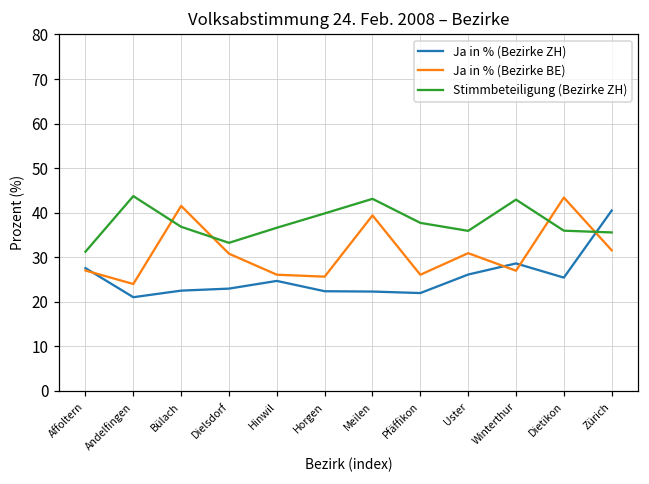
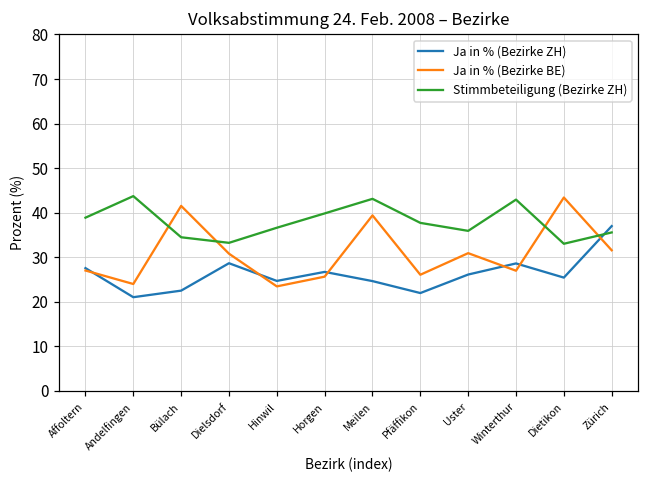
Stimmbeteiligung (Bezirke ZH), Affoltern: 31 -> 39
Stimmbeteiligung (Bezirke ZH), Bülach: 37 -> 34
Ja in % (Bezirke ZH), Dielsdorf: 23 -> 29
Ja in % (Bezirke BE), Hinwil: 26 -> 23
Ja in % (Bezirke ZH), Horgen: 22 -> 27
Ja in % (Bezirke ZH), Meilen: 22 -> 25
Stimmbeteiligung (Bezirke ZH), Dietikon: 36 -> 33
Ja in % (Bezirke ZH), Zürich: 40 -> 37
